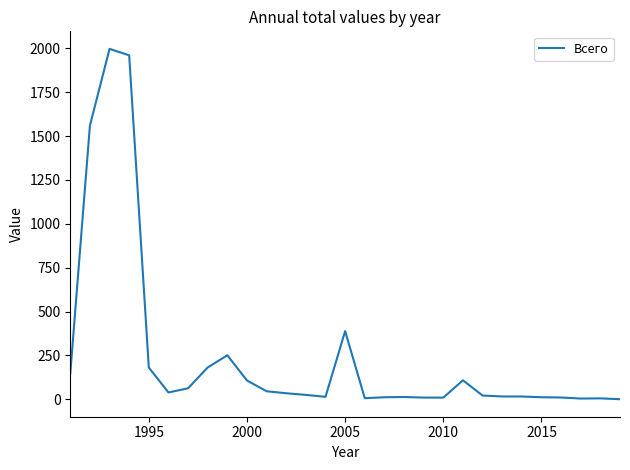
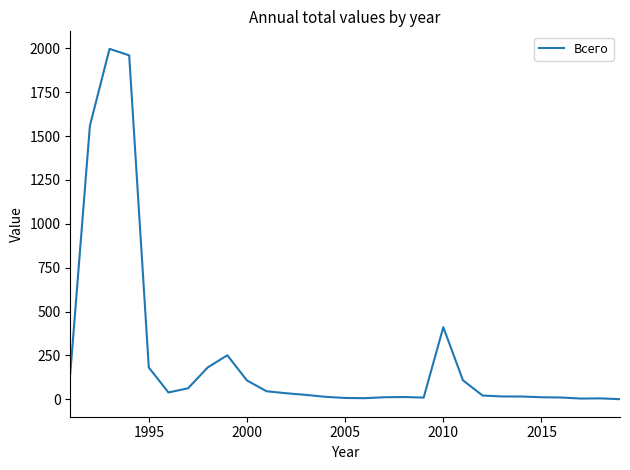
2005: 390 -> 10
2010: 10 -> 410
